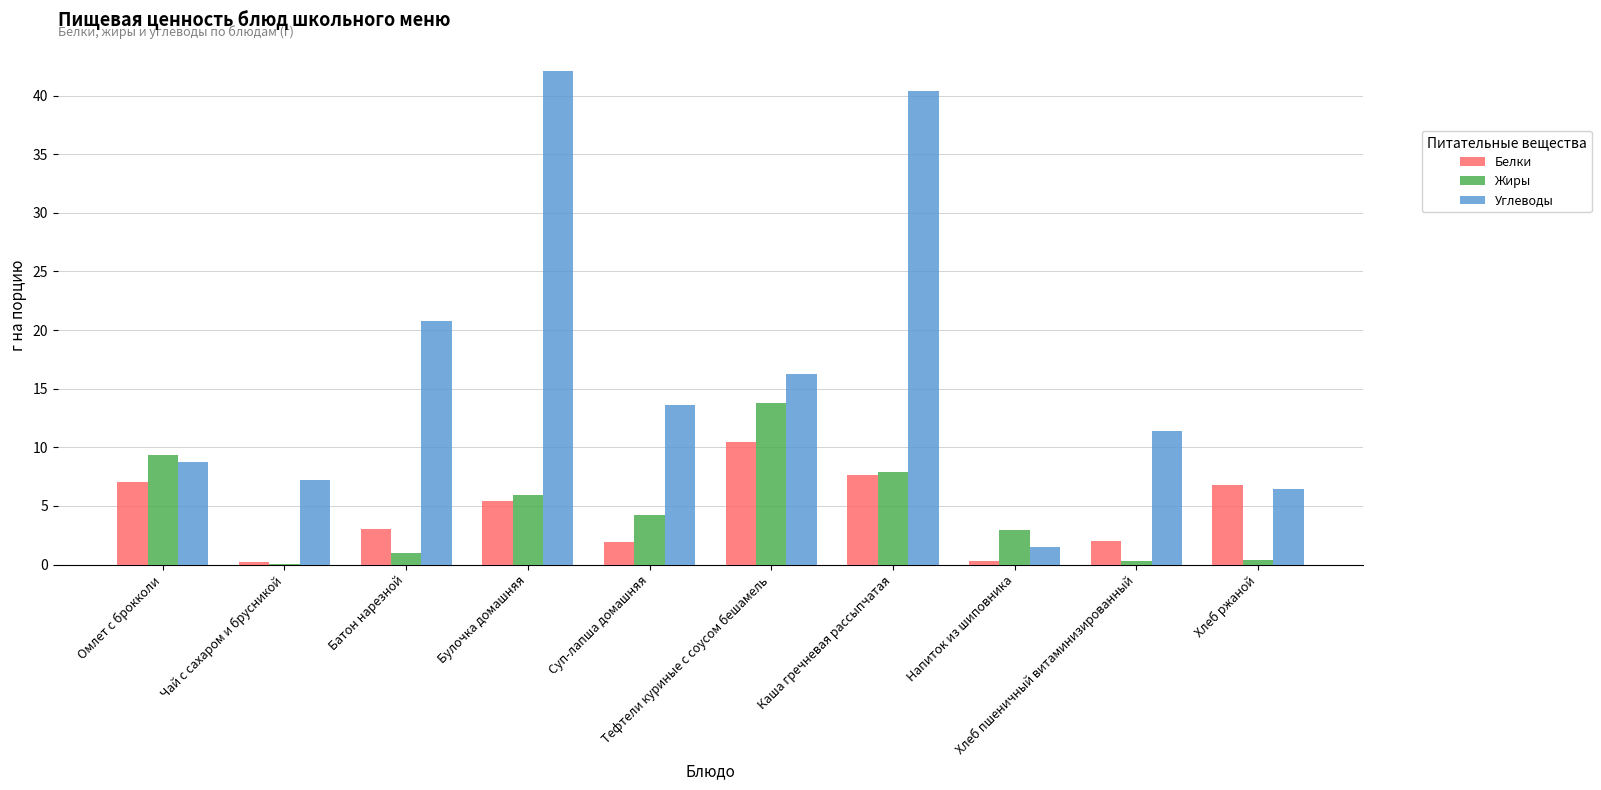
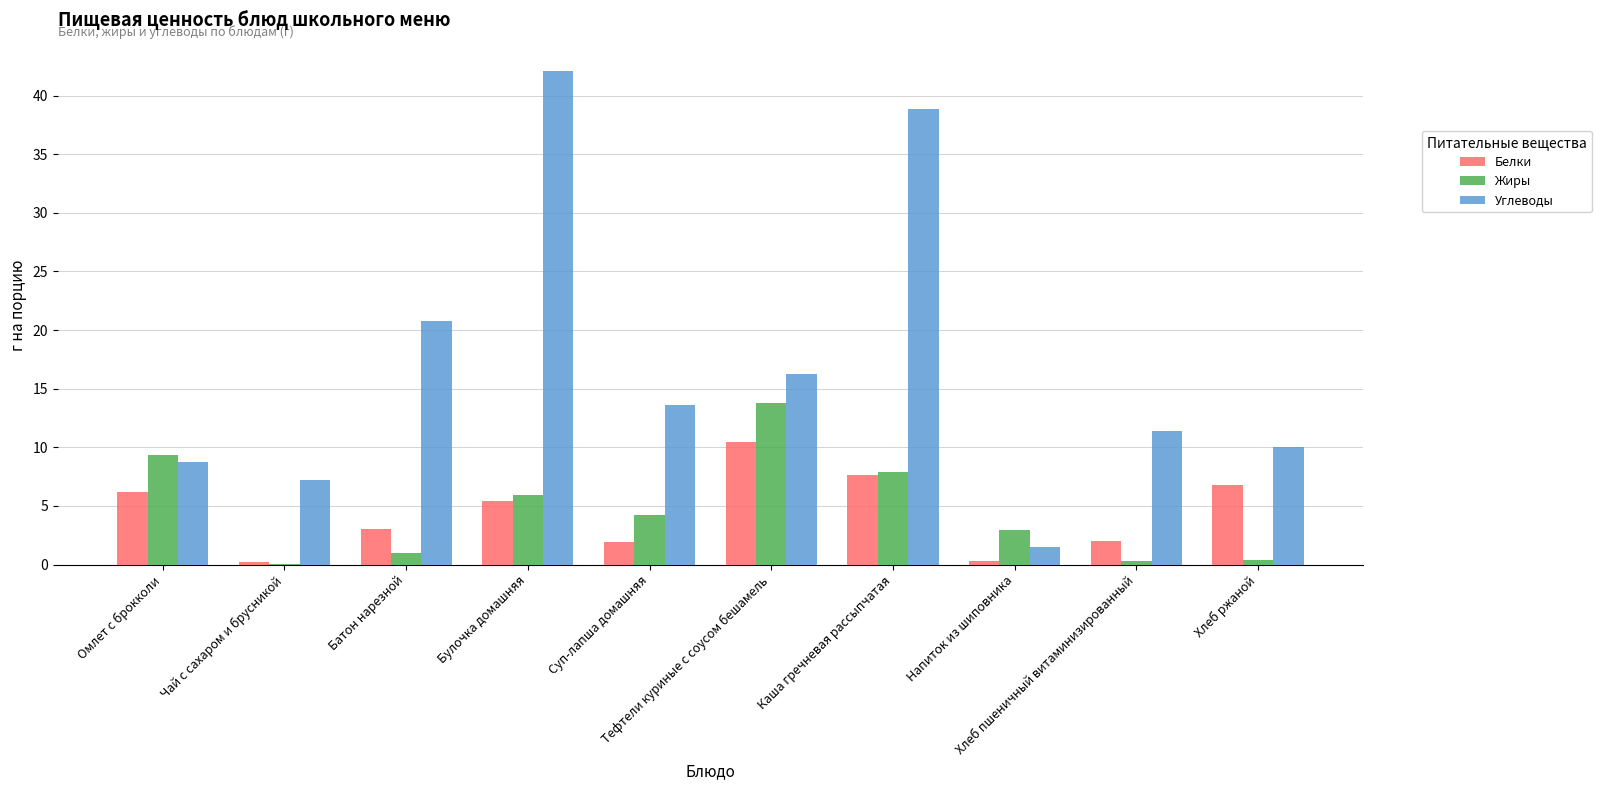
Белки, Омлет с брокколи: 7.0 -> 6.2
Углеводы, Каша гречневая рассыпчатая: 40.4 -> 38.9
Углеводы, Хлеб ржаной: 6.5 -> 10.0
